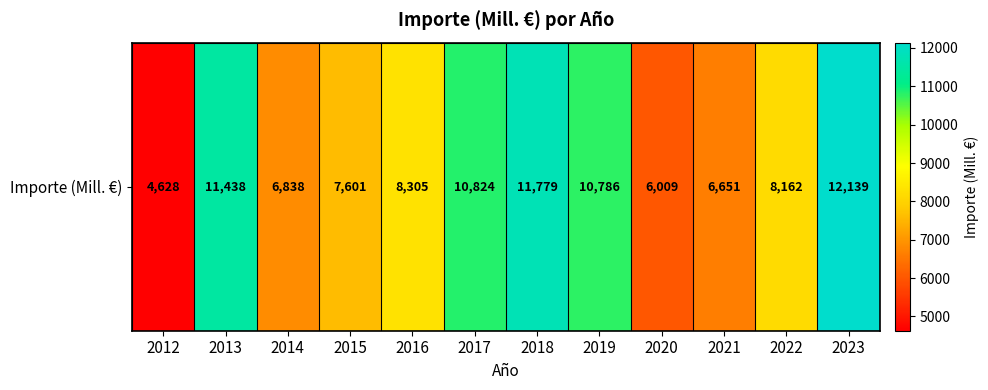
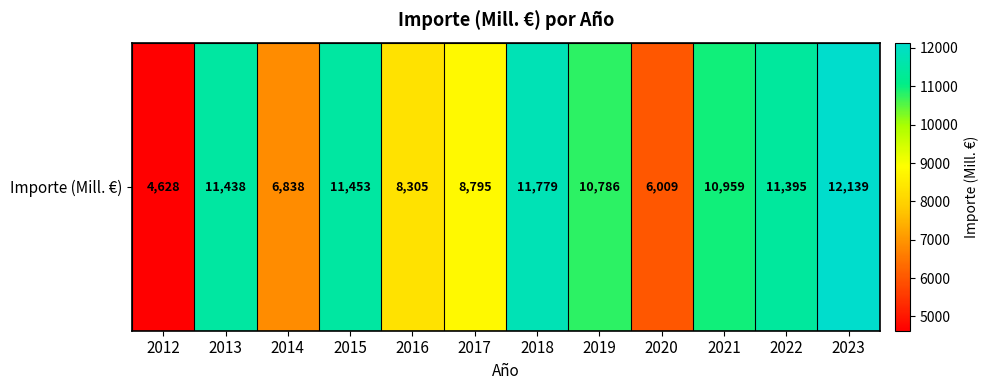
Importe (Mill. €), 2015: 7,601 -> 11,453
Importe (Mill. €), 2017: 10,824 -> 8,795
Importe (Mill. €), 2021: 6,651 -> 10,959
Importe (Mill. €), 2022: 8,162 -> 11,395
